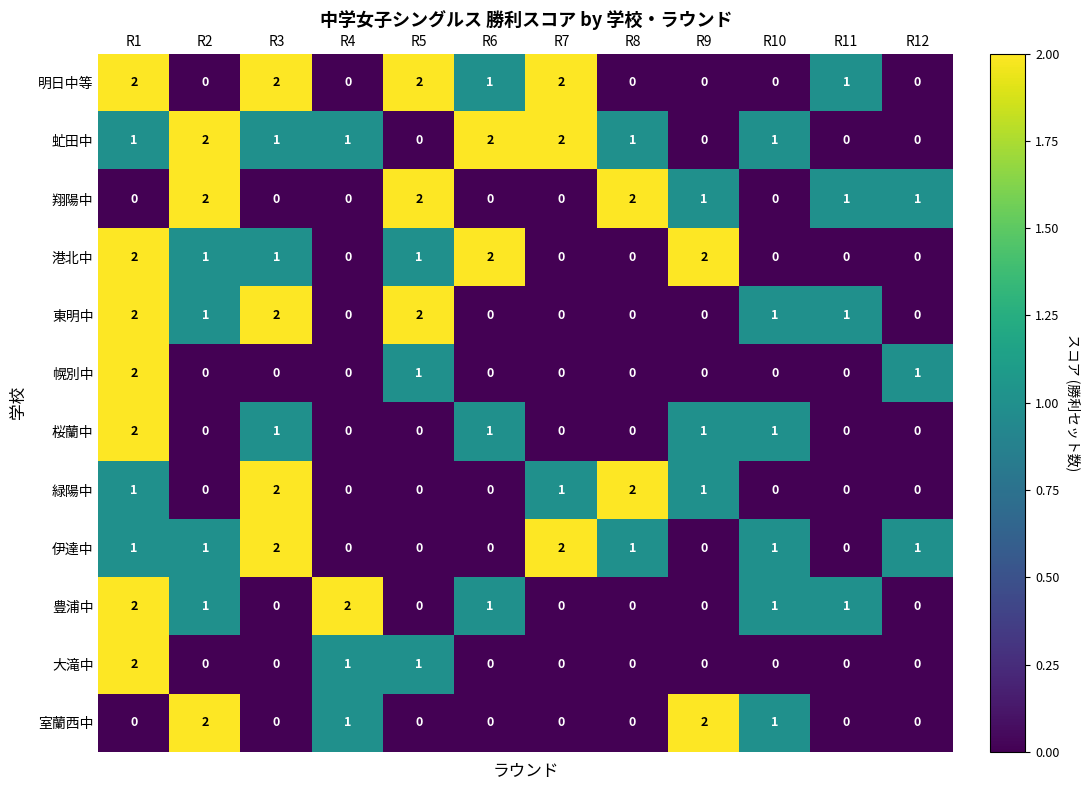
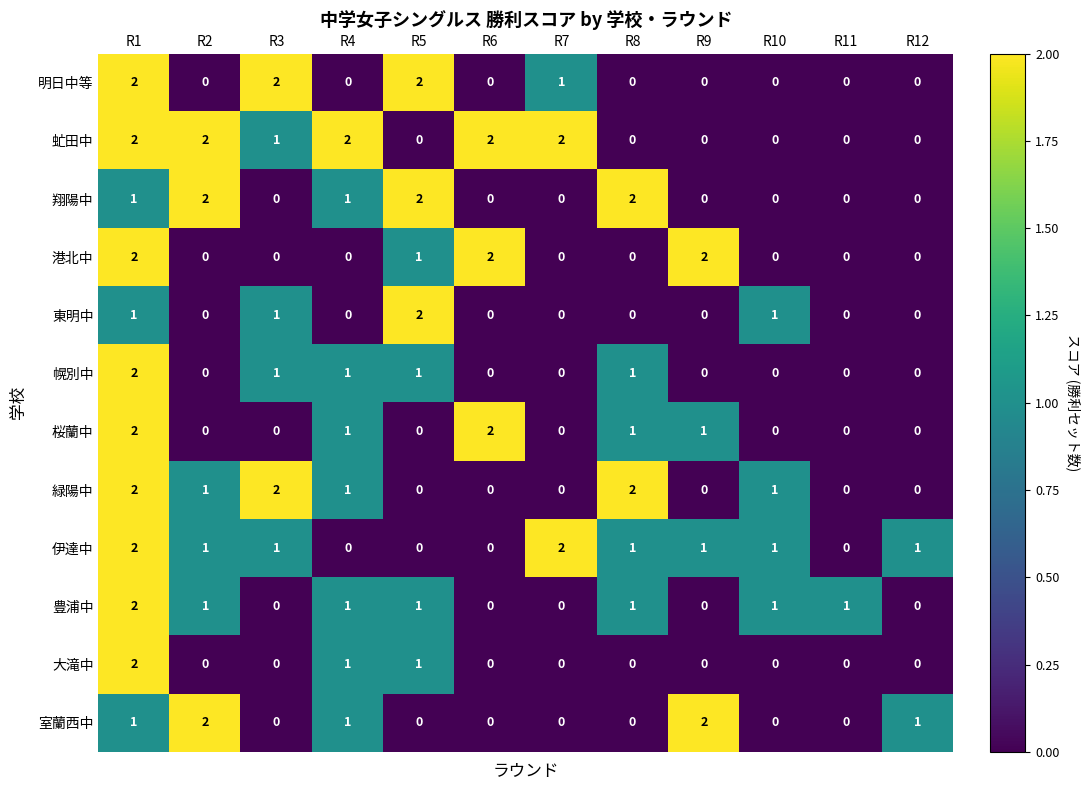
明日中等, R6: 1 -> 0
明日中等, R7: 2 -> 1
明日中等, R11: 1 -> 0
虻田中, R1: 1 -> 2
虻田中, R4: 1 -> 2
虻田中, R8: 1 -> 0
虻田中, R10: 1 -> 0
翔陽中, R1: 0 -> 1
翔陽中, R4: 0 -> 1
翔陽中, R9: 1 -> 0
翔陽中, R11: 1 -> 0
翔陽中, R12: 1 -> 0
港北中, R2: 1 -> 0
港北中, R3: 1 -> 0
東明中, R1: 2 -> 1
東明中, R2: 1 -> 0
東明中, R3: 2 -> 1
東明中, R11: 1 -> 0
幌別中, R3: 0 -> 1
幌別中, R4: 0 -> 1
幌別中, R8: 0 -> 1
幌別中, R12: 1 -> 0
桜蘭中, R3: 1 -> 0
桜蘭中, R4: 0 -> 1
桜蘭中, R6: 1 -> 2
桜蘭中, R8: 0 -> 1
桜蘭中, R10: 1 -> 0
緑陽中, R1: 1 -> 2
緑陽中, R2: 0 -> 1
緑陽中, R4: 0 -> 1
緑陽中, R7: 1 -> 0
緑陽中, R9: 1 -> 0
緑陽中, R10: 0 -> 1
伊達中, R1: 1 -> 2
伊達中, R3: 2 -> 1
伊達中, R9: 0 -> 1
豊浦中, R4: 2 -> 1
豊浦中, R5: 0 -> 1
豊浦中, R6: 1 -> 0
豊浦中, R8: 0 -> 1
室蘭西中, R1: 0 -> 1
室蘭西中, R10: 1 -> 0
室蘭西中, R12: 0 -> 1
